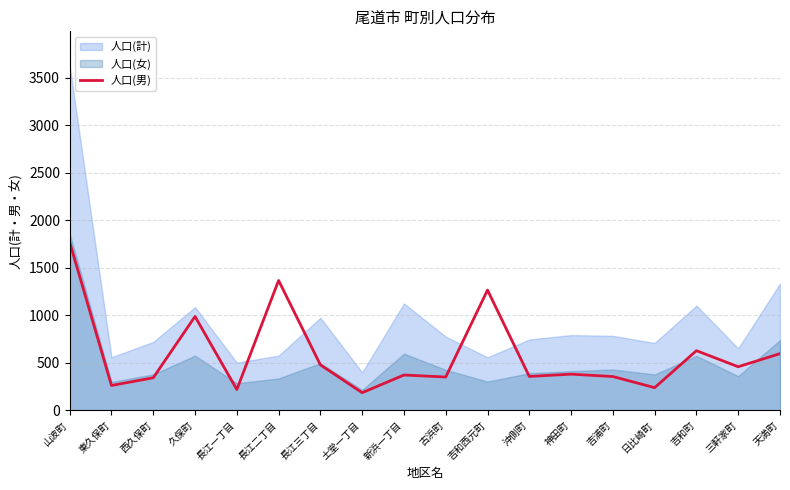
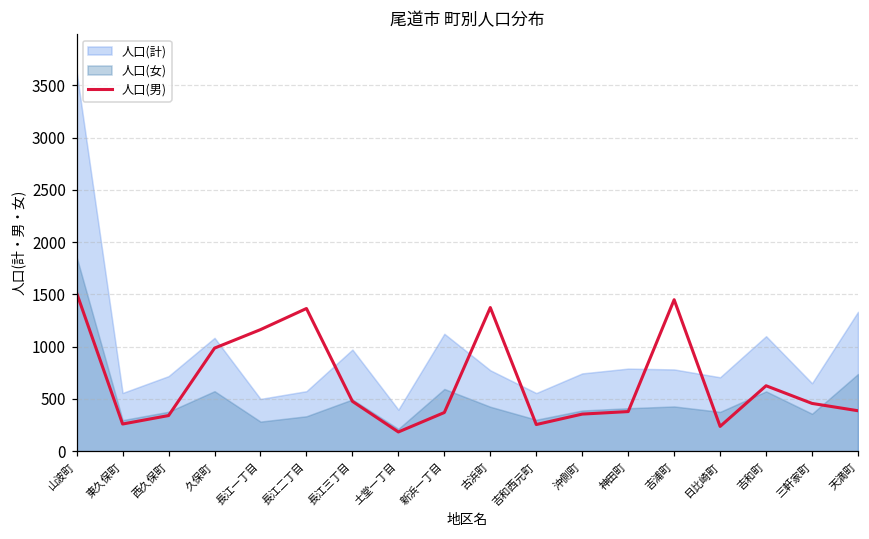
人口(男), 山波町: 1800 -> 1500
人口(男), 長江一丁目: 200 -> 1200
人口(男), 古浜町: 300 -> 1400
人口(男), 吉和西元町: 1300 -> 300
人口(男), 吉浦町: 400 -> 1400
人口(男), 天満町: 600 -> 400
